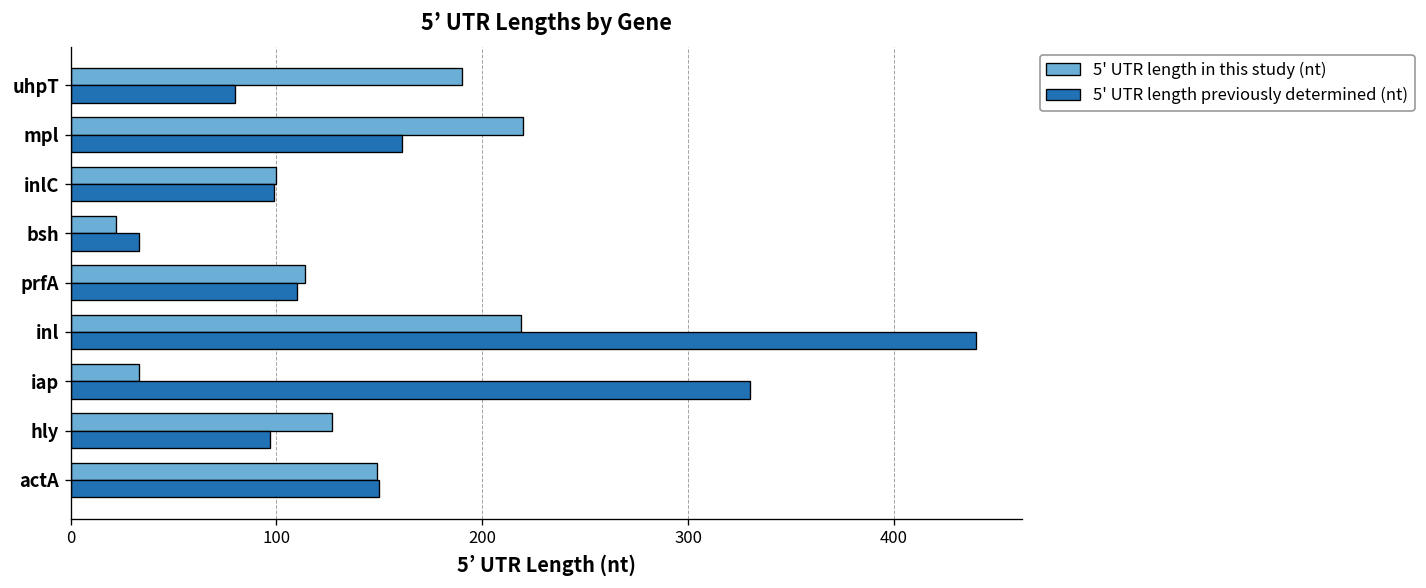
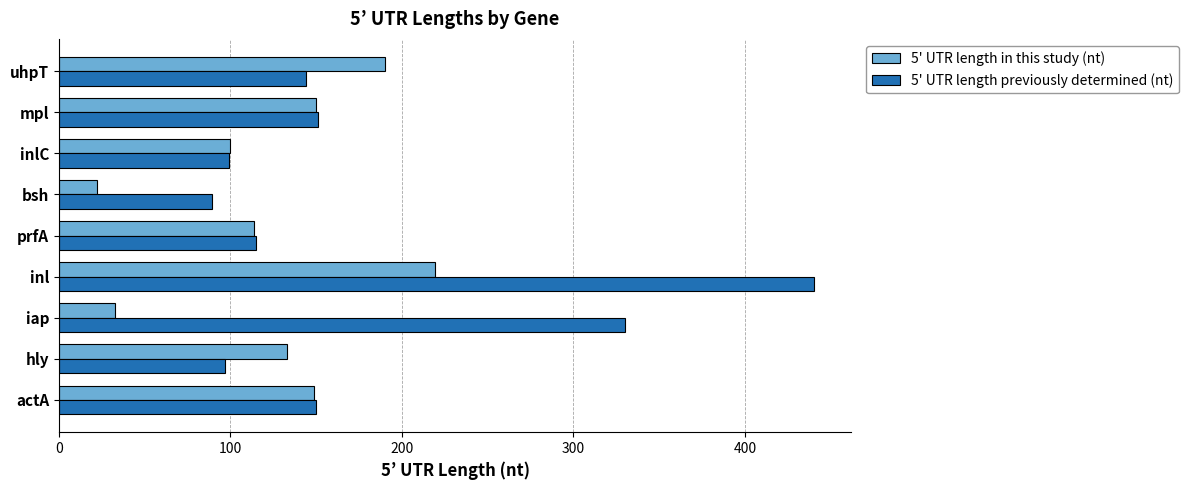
5' UTR length previously determined (nt), uhpT: 80 -> 144
5' UTR length in this study (nt), mpl: 220 -> 150
5' UTR length previously determined (nt), mpl: 161 -> 151
5' UTR length previously determined (nt), bsh: 33 -> 89
5' UTR length previously determined (nt), prfA: 110 -> 115
5' UTR length in this study (nt), hly: 127 -> 133
